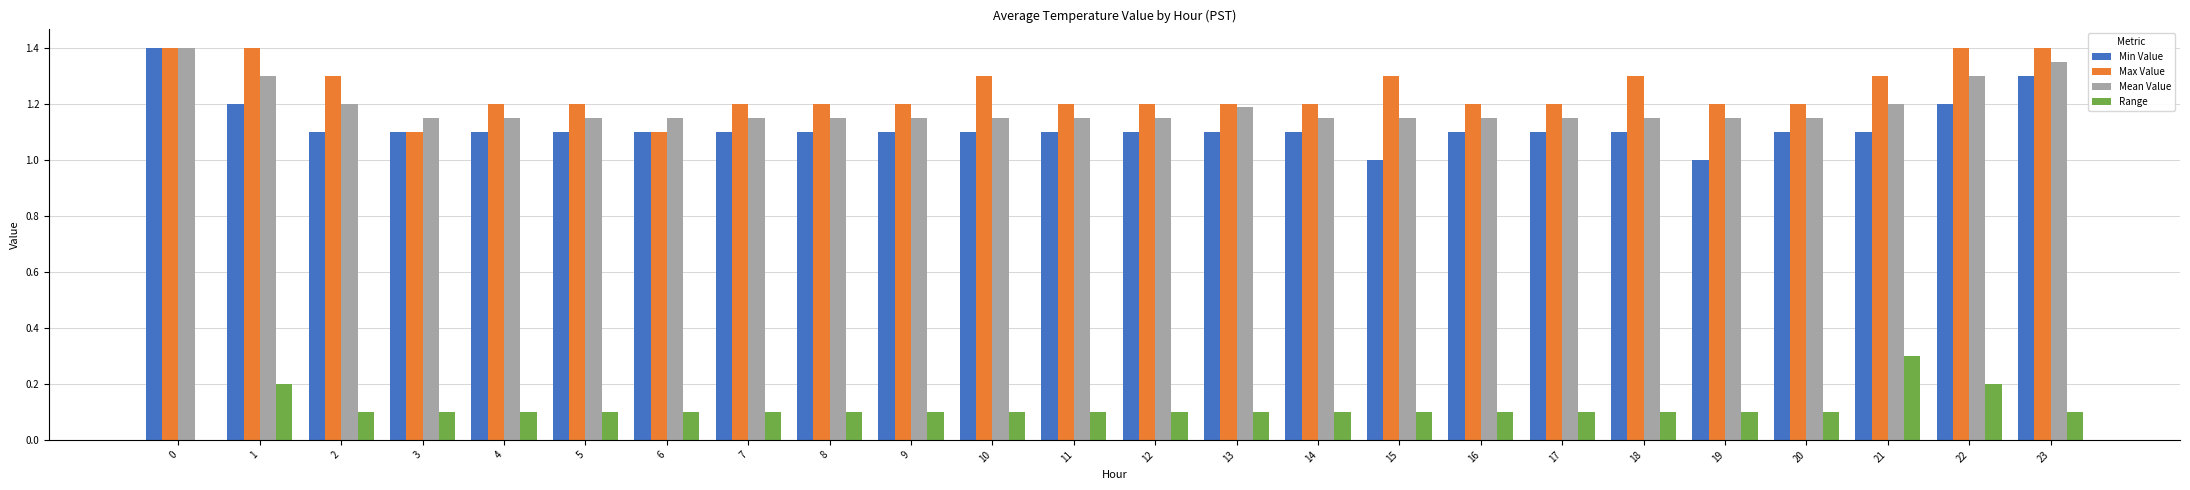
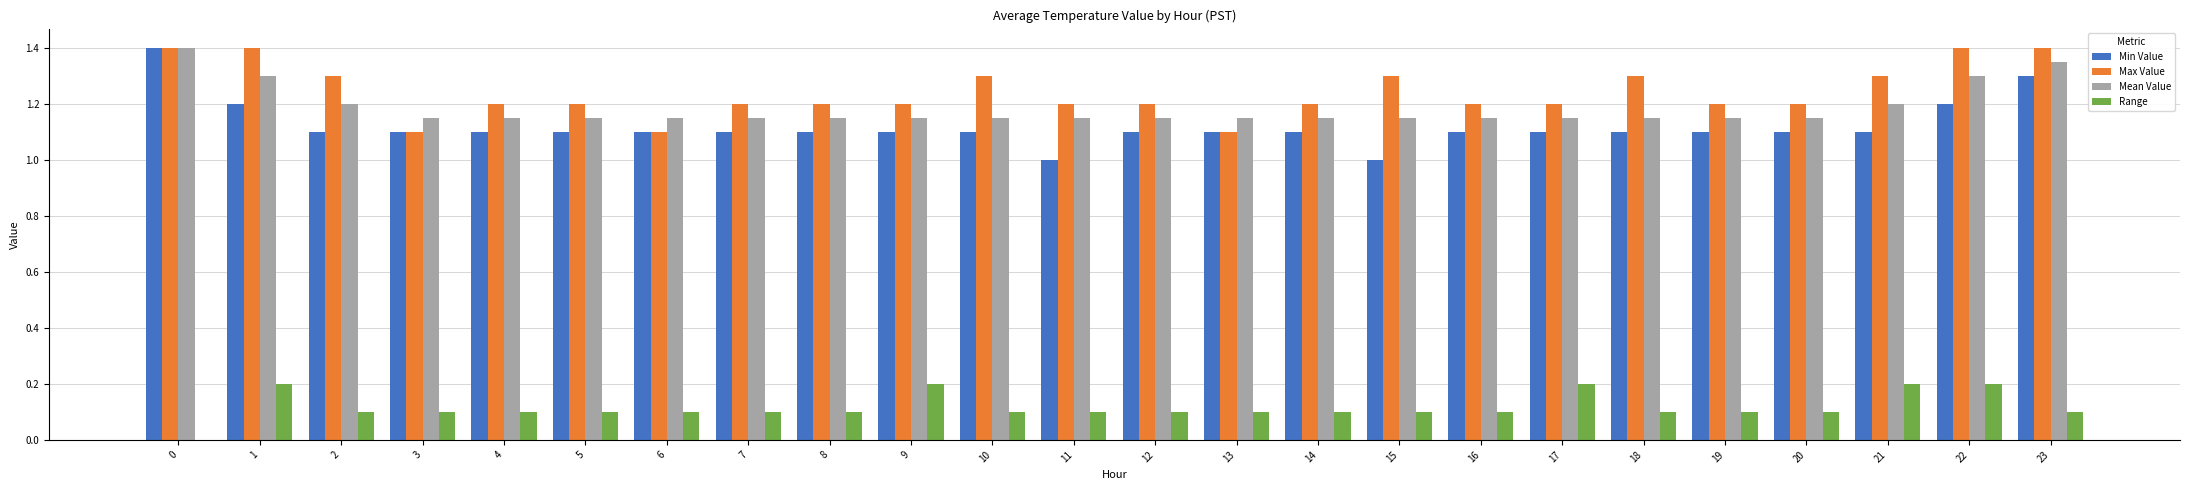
Range, 9: 0.1 -> 0.2
Min Value, 11: 1.1 -> 1.0
Max Value, 13: 1.2 -> 1.1
Mean Value, 13: 1.19 -> 1.15
Range, 17: 0.1 -> 0.2
Min Value, 19: 1.0 -> 1.1
Range, 21: 0.3 -> 0.2
